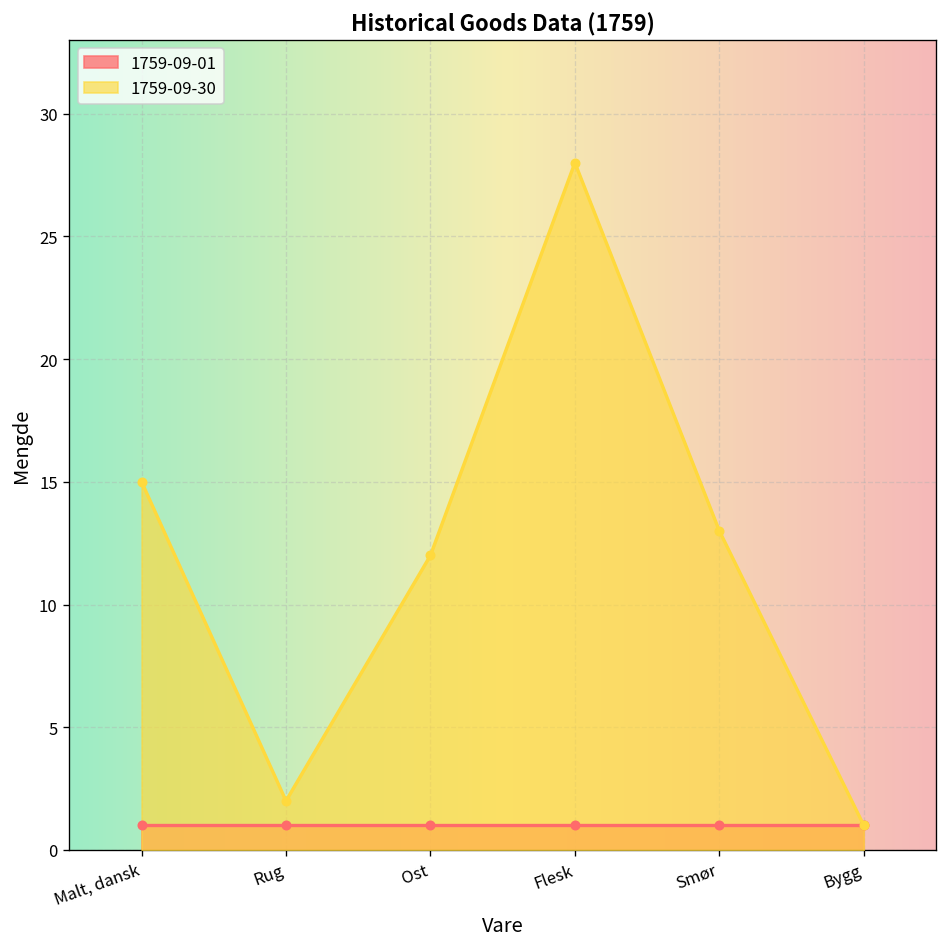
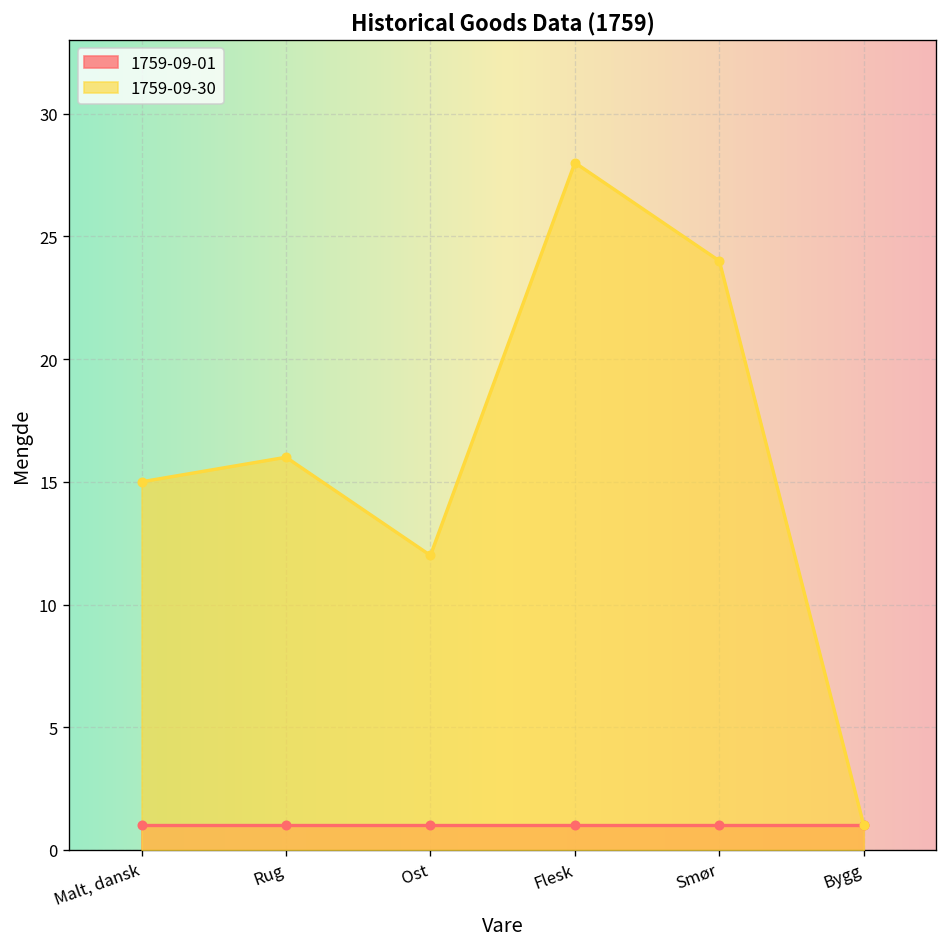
1759-09-30, Rug: 2 -> 16
1759-09-30, Smør: 13 -> 24
